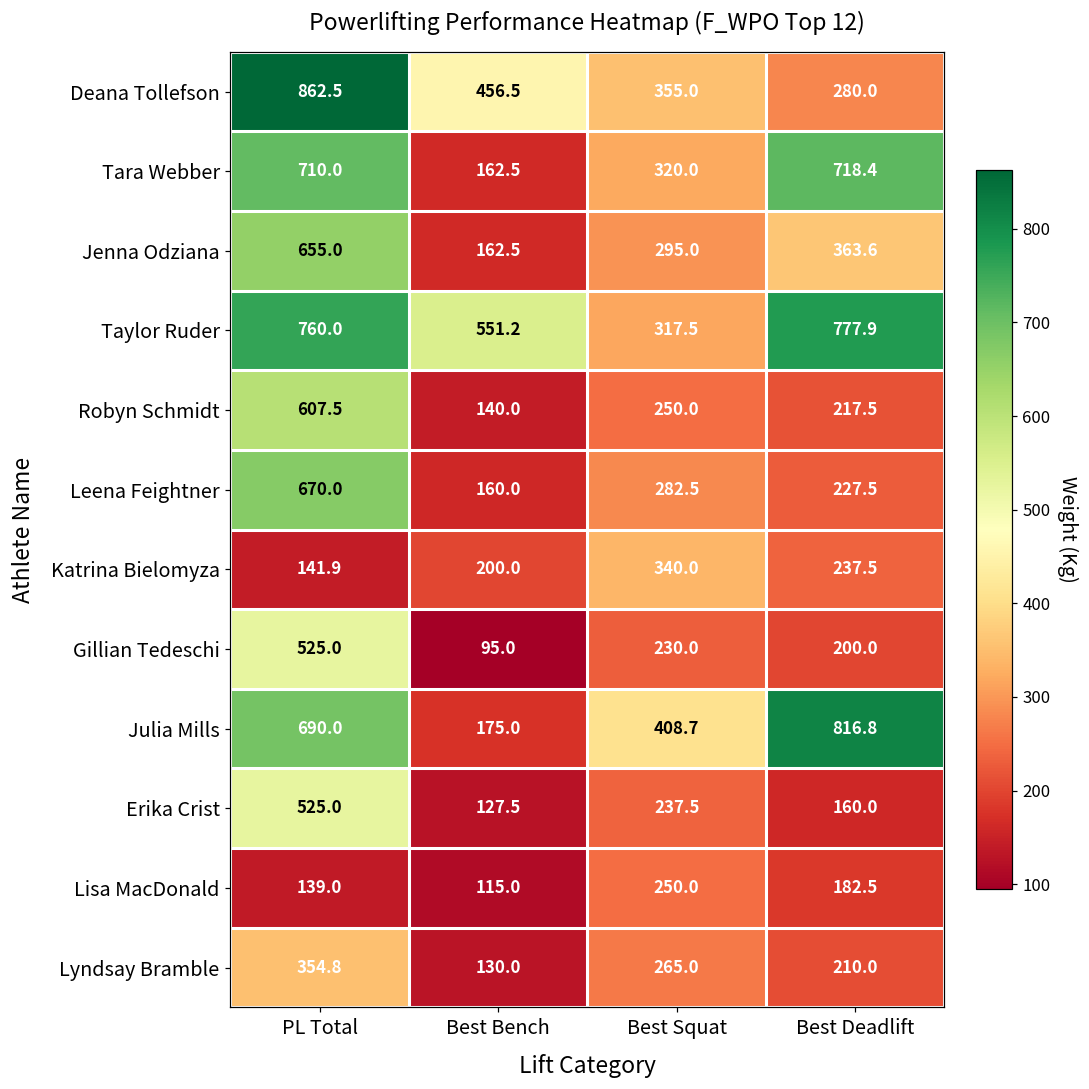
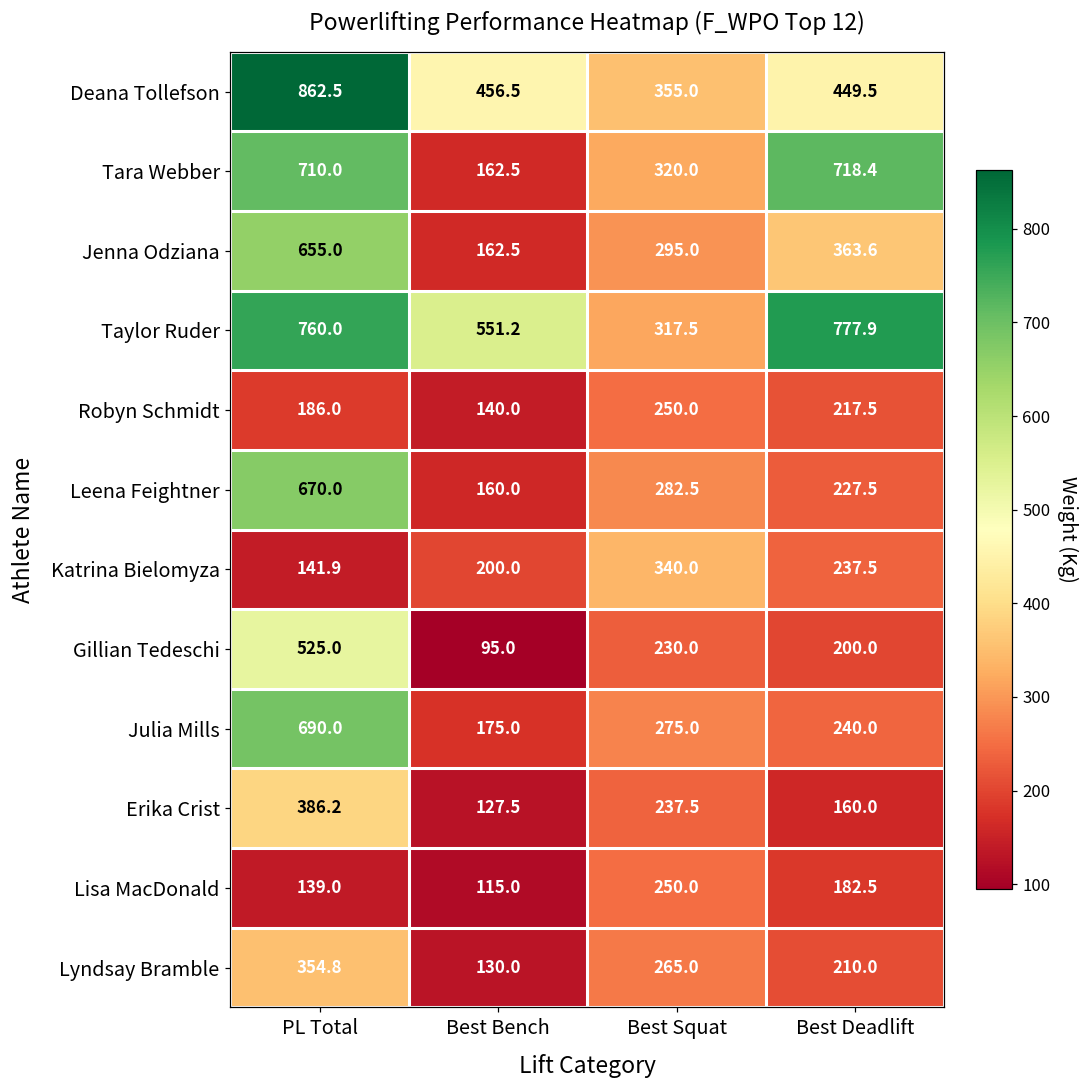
Deana Tollefson, Best Deadlift: 280.0 -> 449.5
Robyn Schmidt, PL Total: 607.5 -> 186.0
Julia Mills, Best Squat: 408.7 -> 275.0
Julia Mills, Best Deadlift: 816.8 -> 240.0
Erika Crist, PL Total: 525.0 -> 386.2
